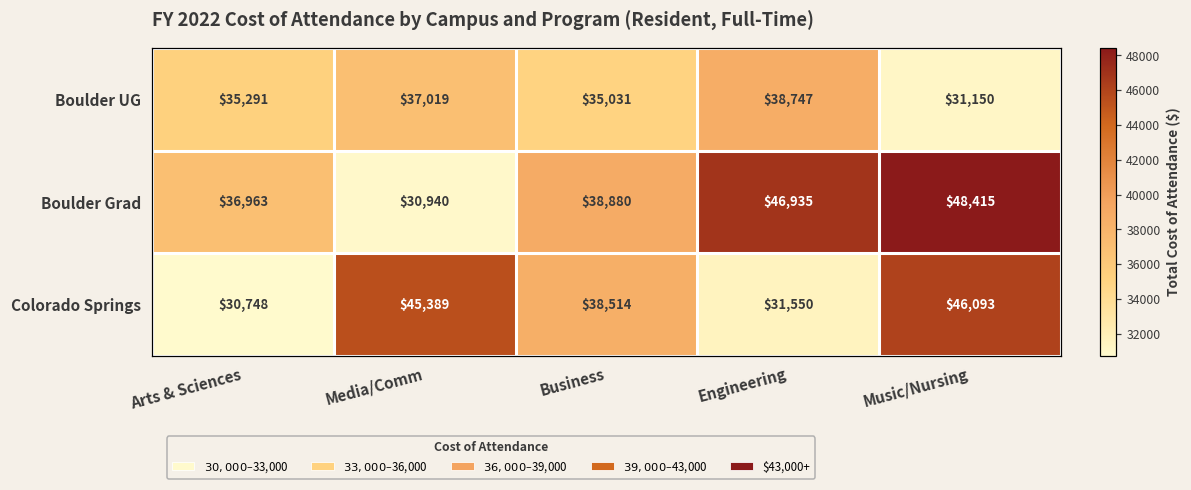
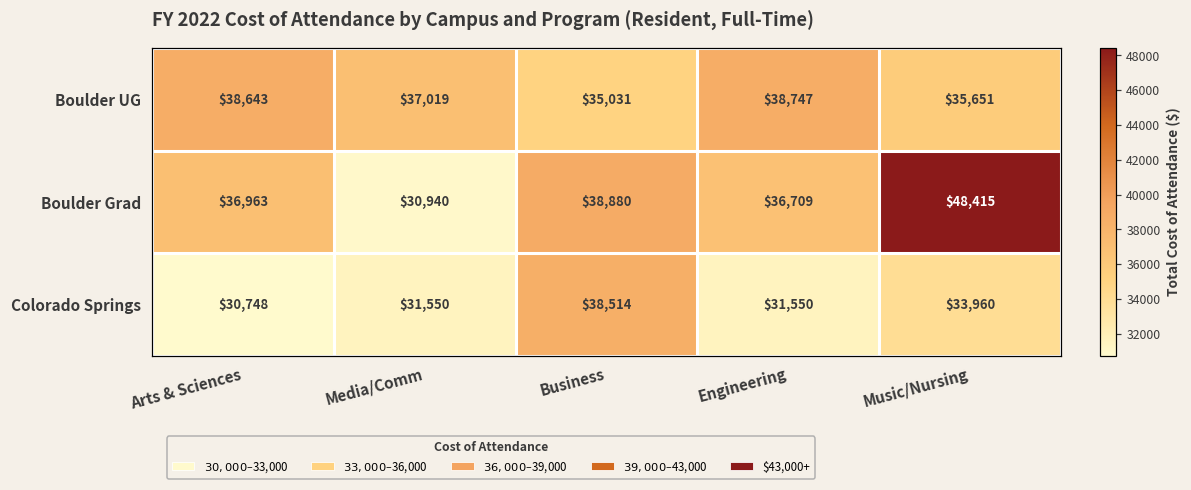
Boulder UG, Arts & Sciences: $35,291 -> $38,643
Boulder UG, Music/Nursing: $31,150 -> $35,651
Boulder Grad, Engineering: $46,935 -> $36,709
Colorado Springs, Media/Comm: $45,389 -> $31,550
Colorado Springs, Music/Nursing: $46,093 -> $33,960
